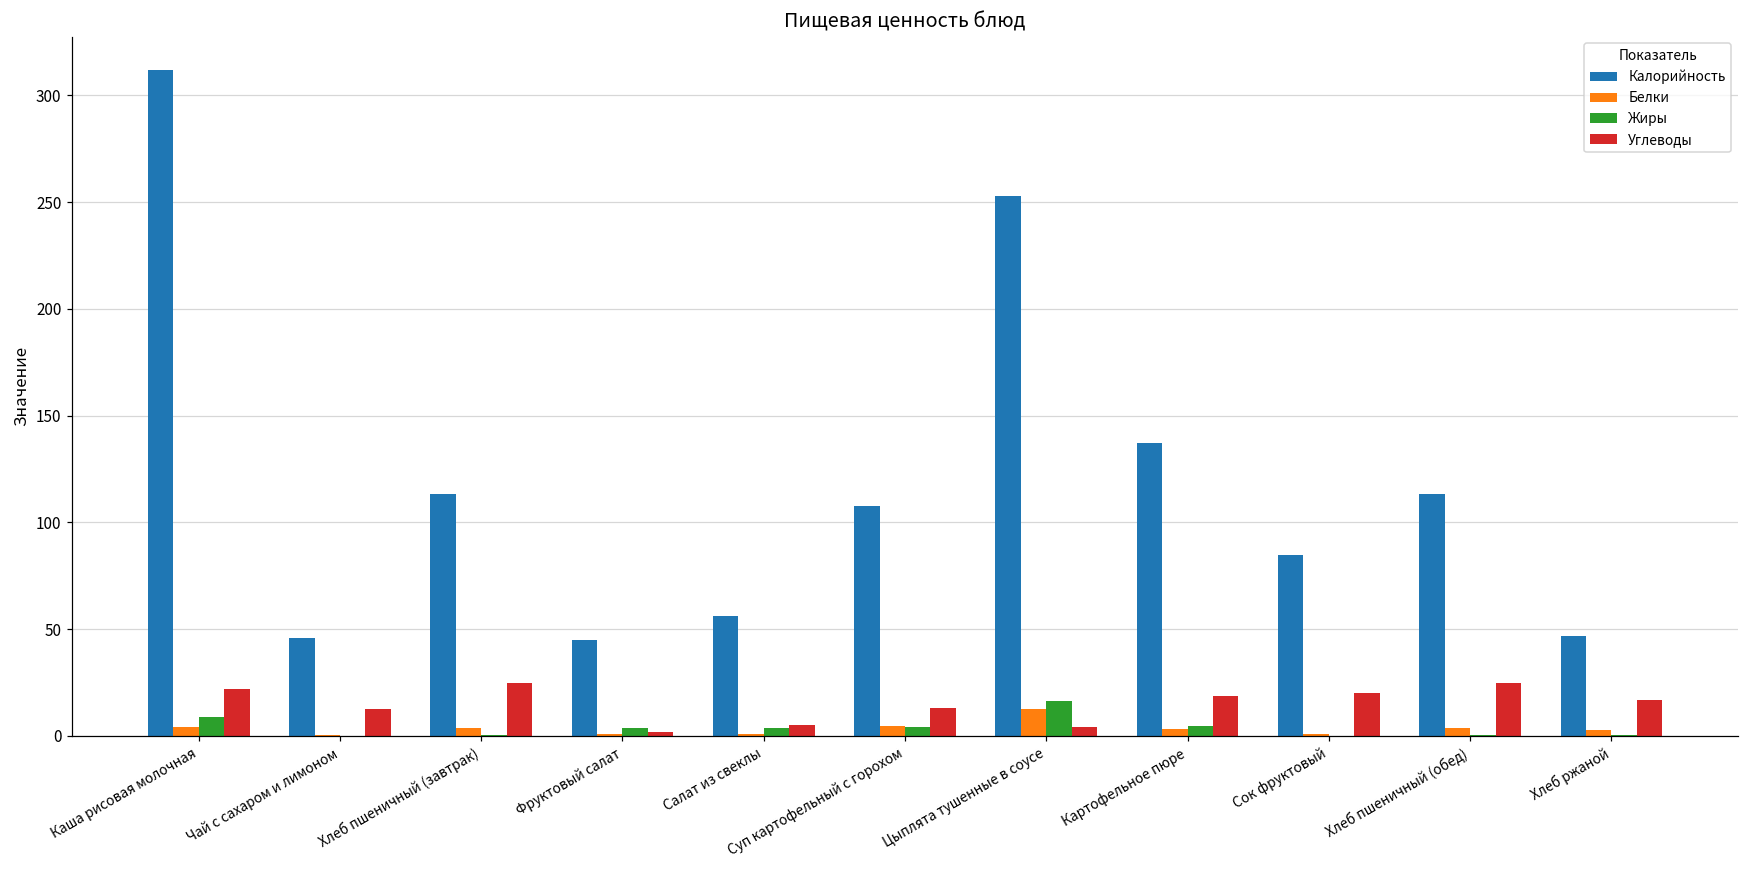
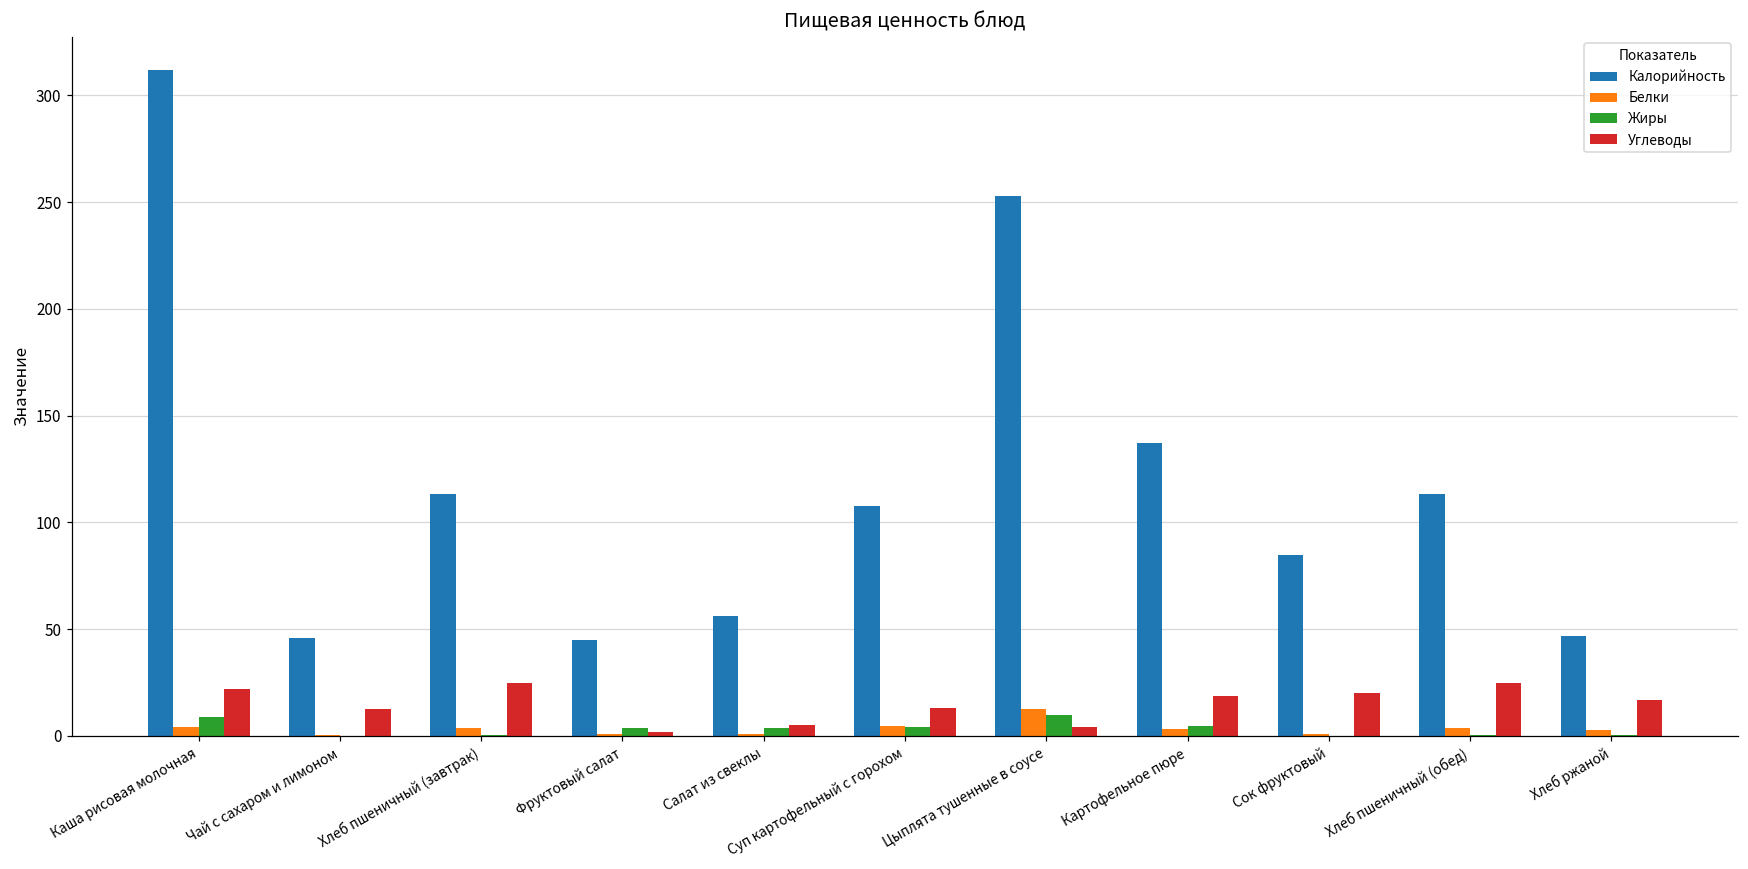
Жиры, Цыплята тушенные в соусе: 17 -> 10
